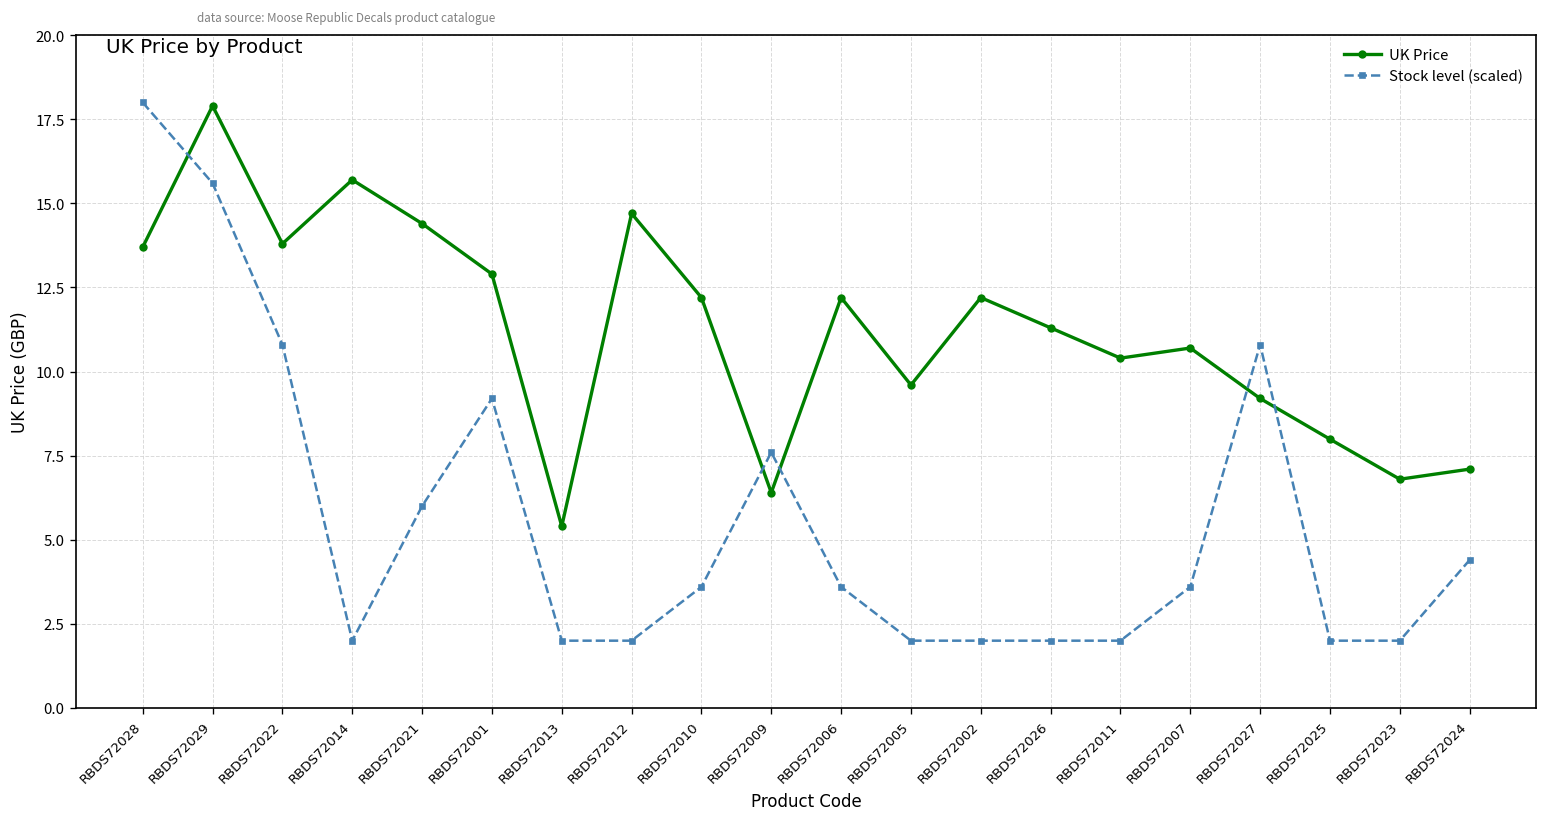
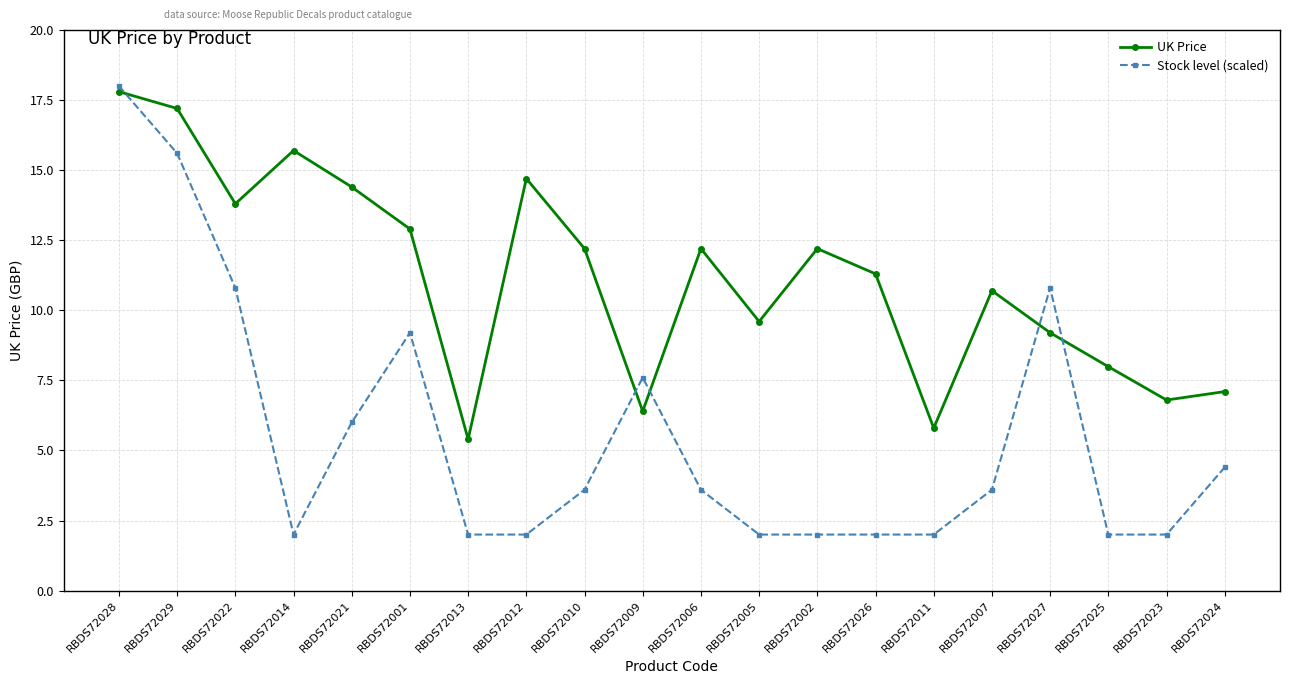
UK Price, RBDS72028: 13.7 -> 17.8
UK Price, RBDS72029: 17.9 -> 17.2
UK Price, RBDS72011: 10.4 -> 5.8
